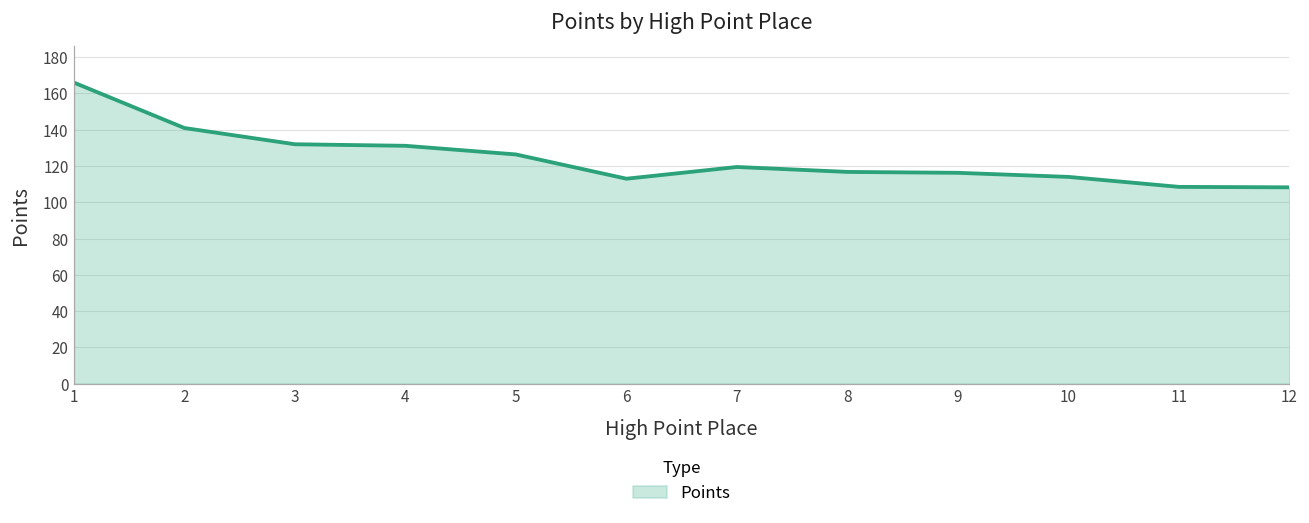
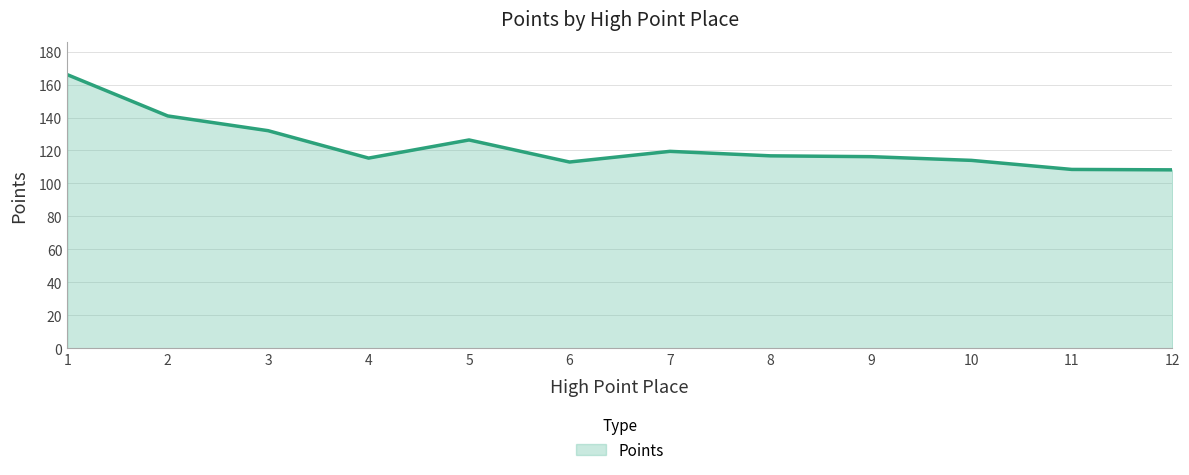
4: 131 -> 115
